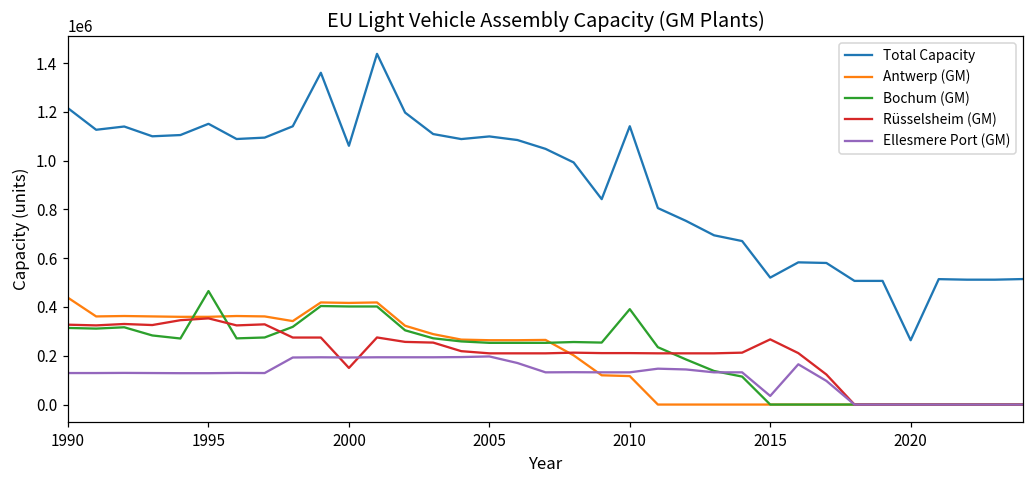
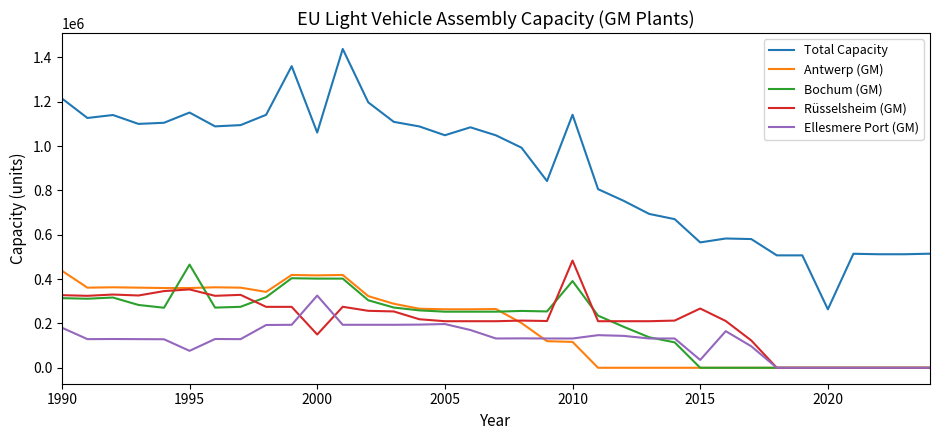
Ellesmere Port (GM), 1990: 130000 -> 180000
Ellesmere Port (GM), 1995: 130000 -> 80000
Ellesmere Port (GM), 2000: 190000 -> 330000
Total Capacity, 2005: 1100000 -> 1050000
Rüsselsheim (GM), 2010: 210000 -> 480000
Total Capacity, 2015: 520000 -> 570000
